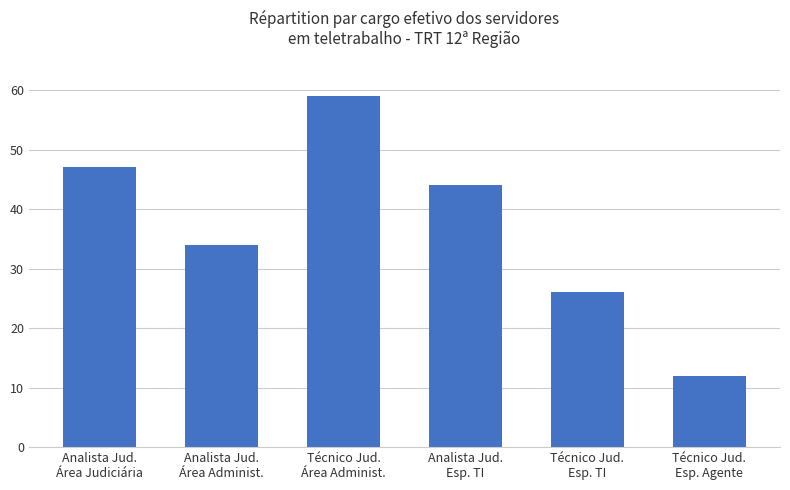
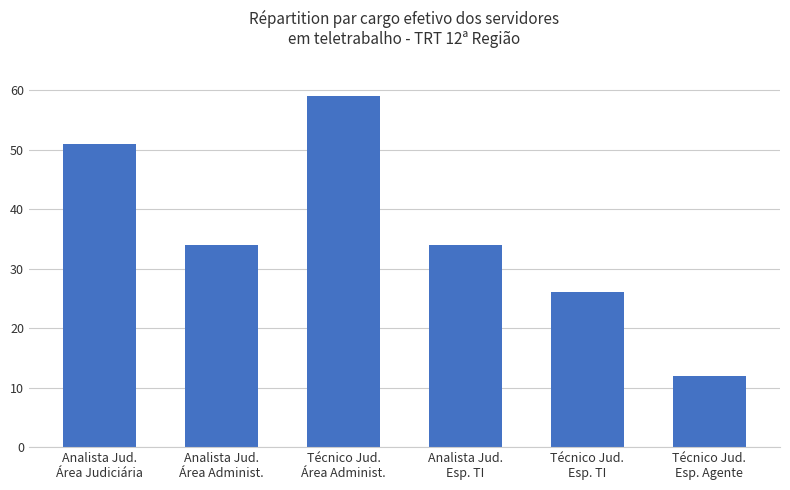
Analista Jud. Área Judiciária: 47 -> 51
Analista Jud. Esp. TI: 44 -> 34
